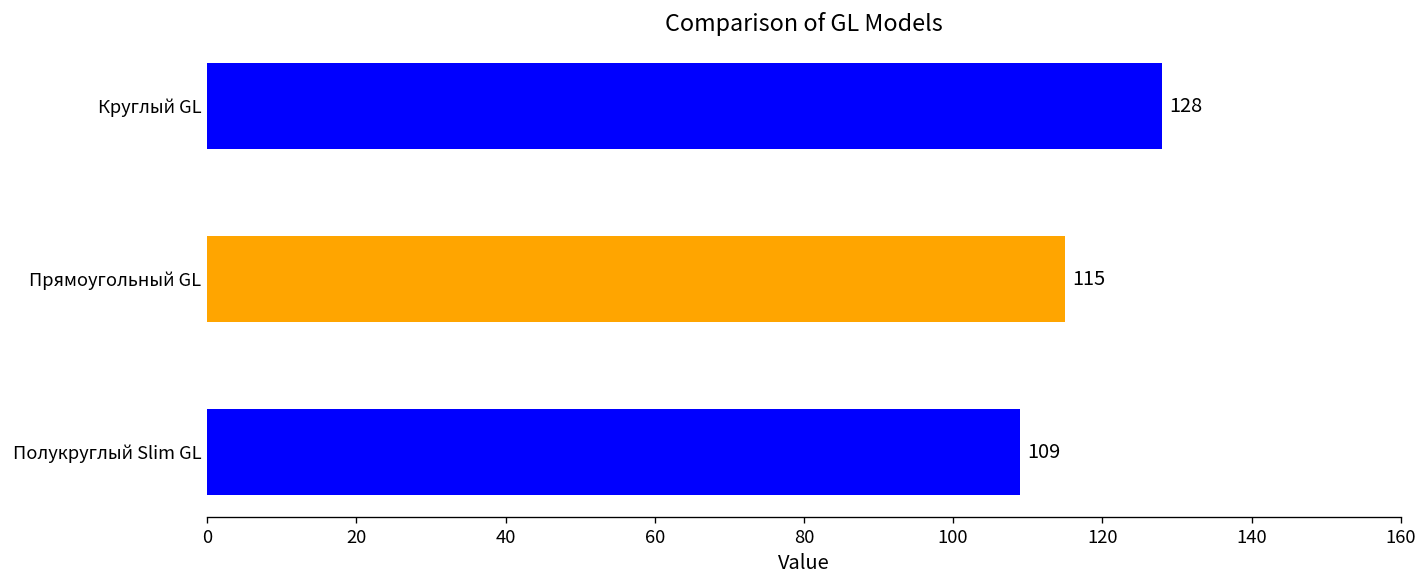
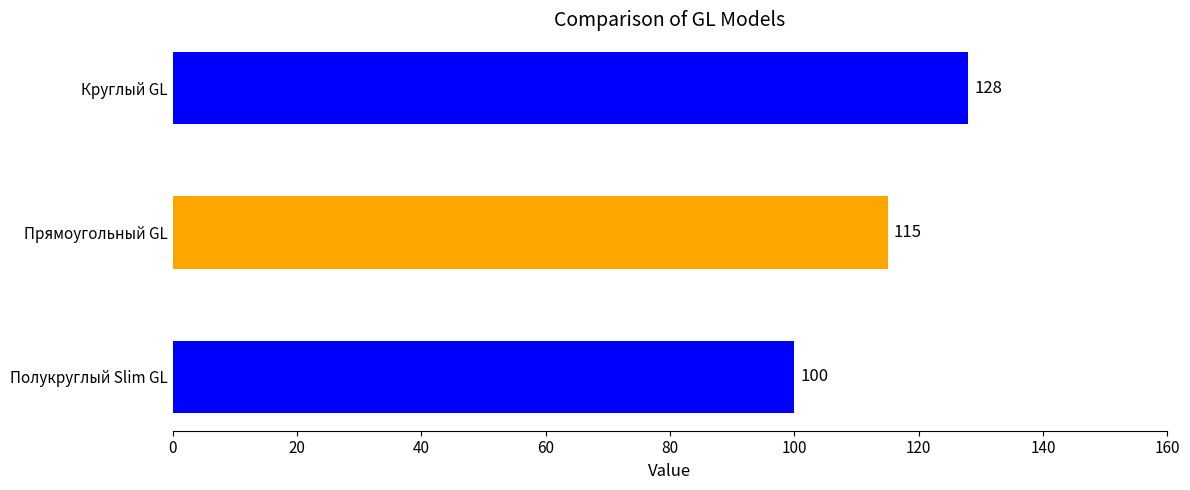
Полукруглый Slim GL: 109 -> 100
